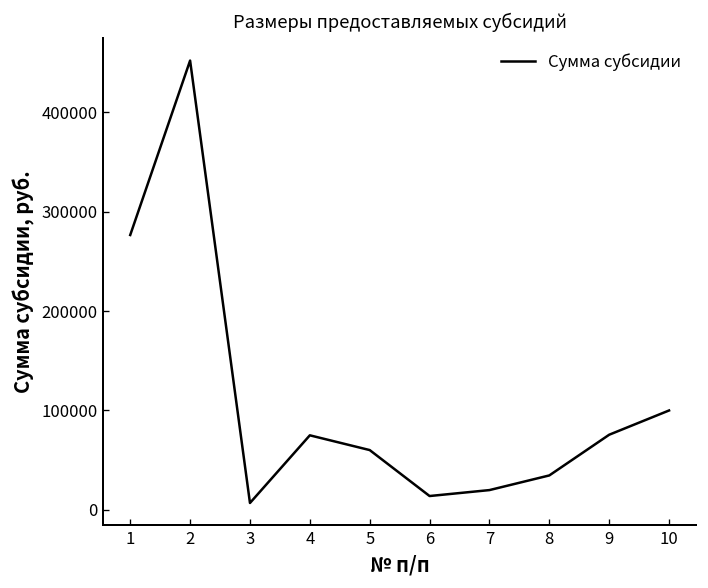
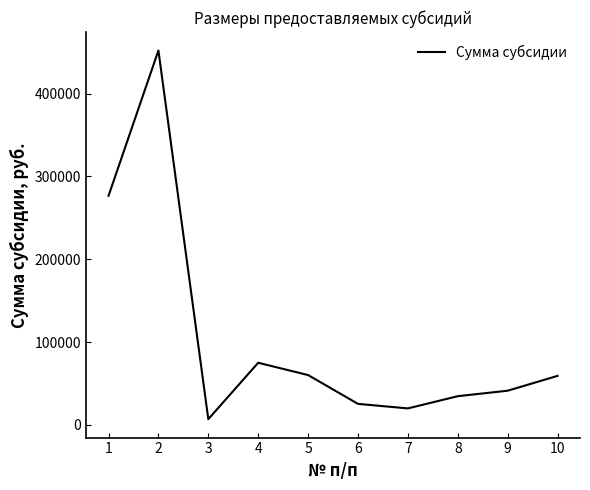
6: 10000 -> 30000
9: 80000 -> 40000
10: 100000 -> 60000
